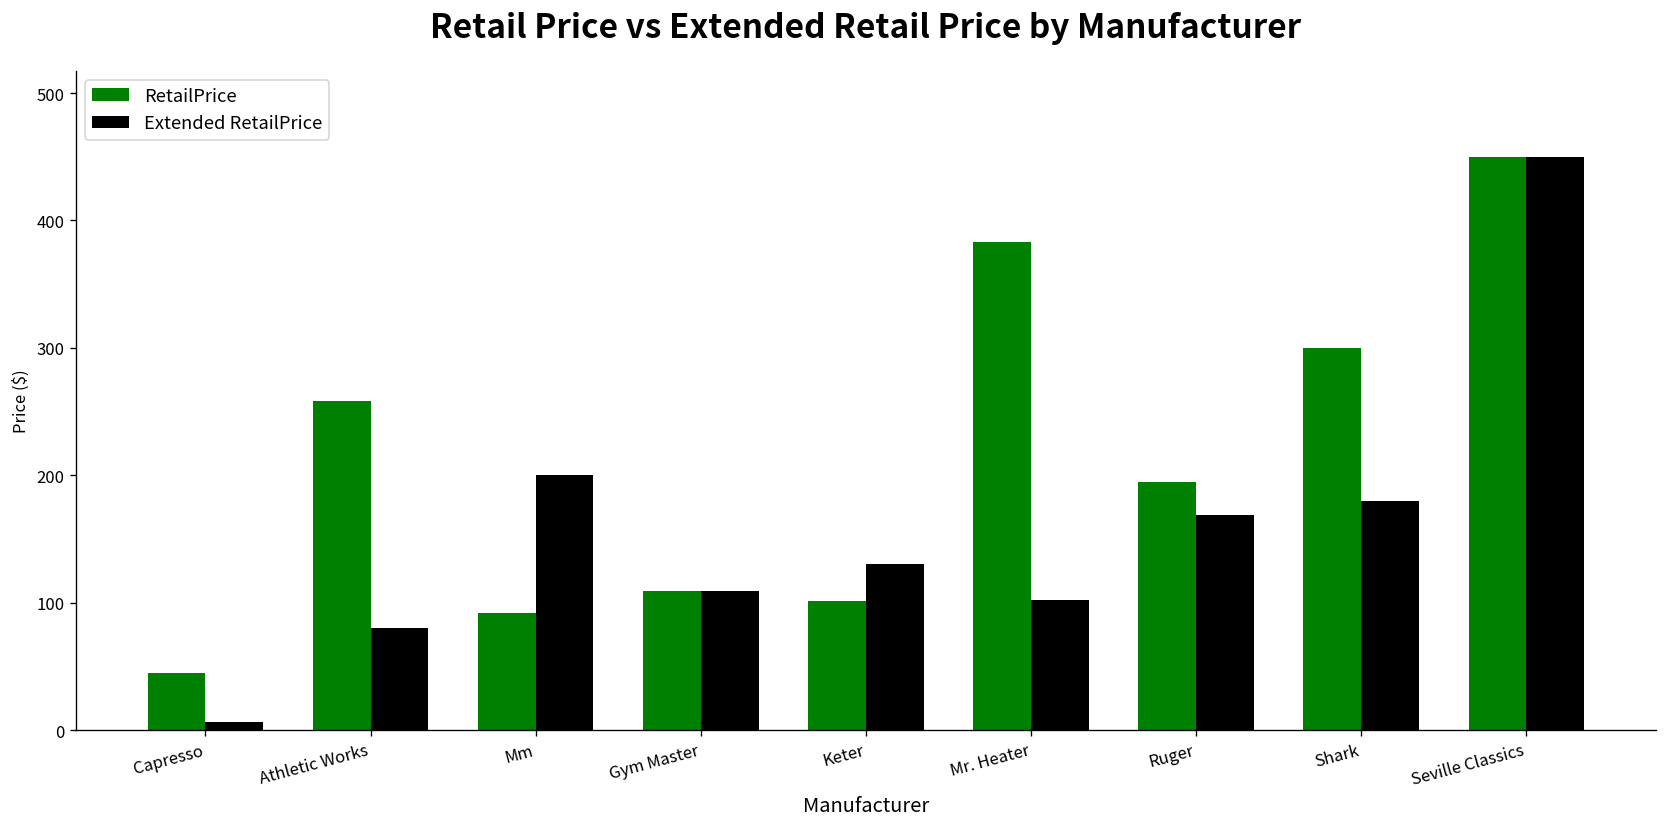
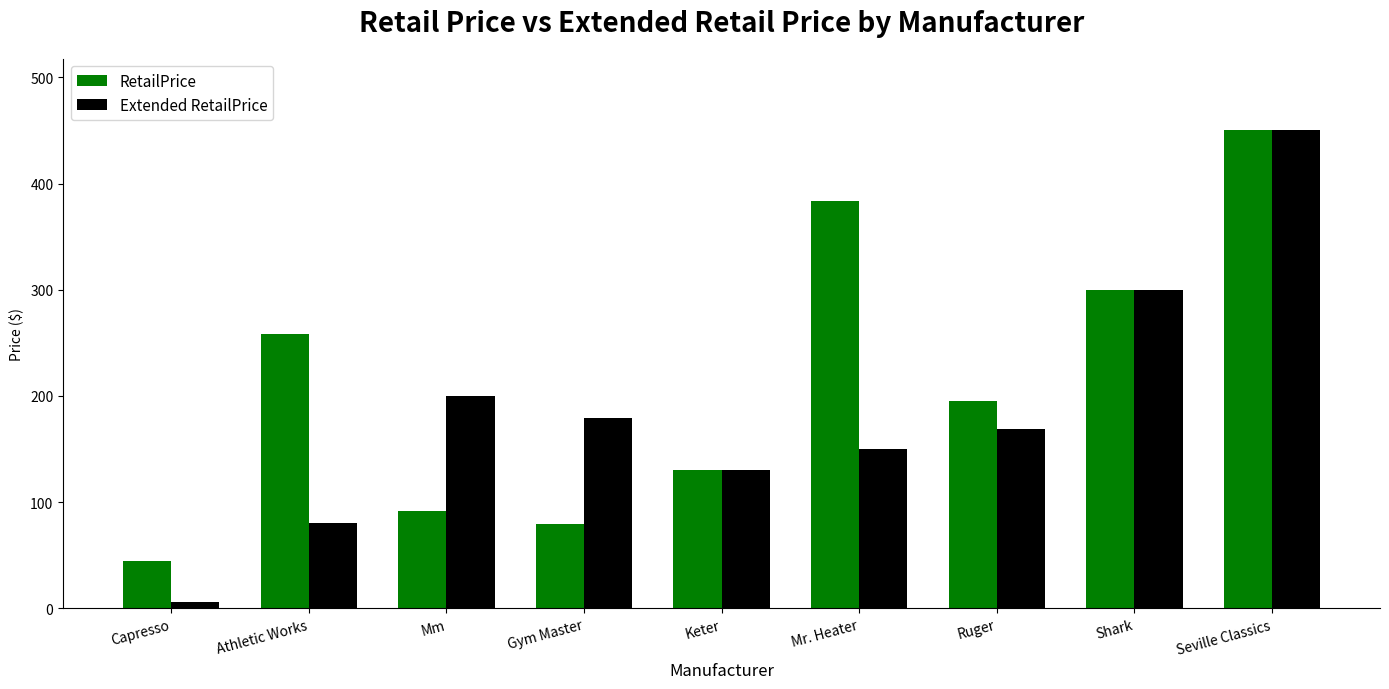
RetailPrice, Gym Master: 109 -> 79
Extended RetailPrice, Gym Master: 109 -> 179
RetailPrice, Keter: 102 -> 130
Extended RetailPrice, Mr. Heater: 102 -> 150
Extended RetailPrice, Shark: 180 -> 300
